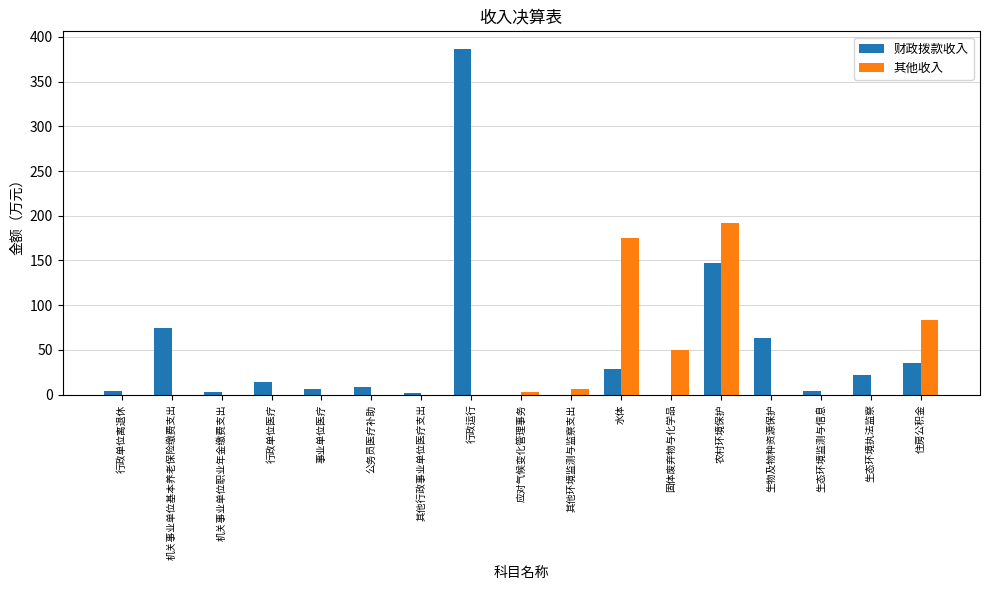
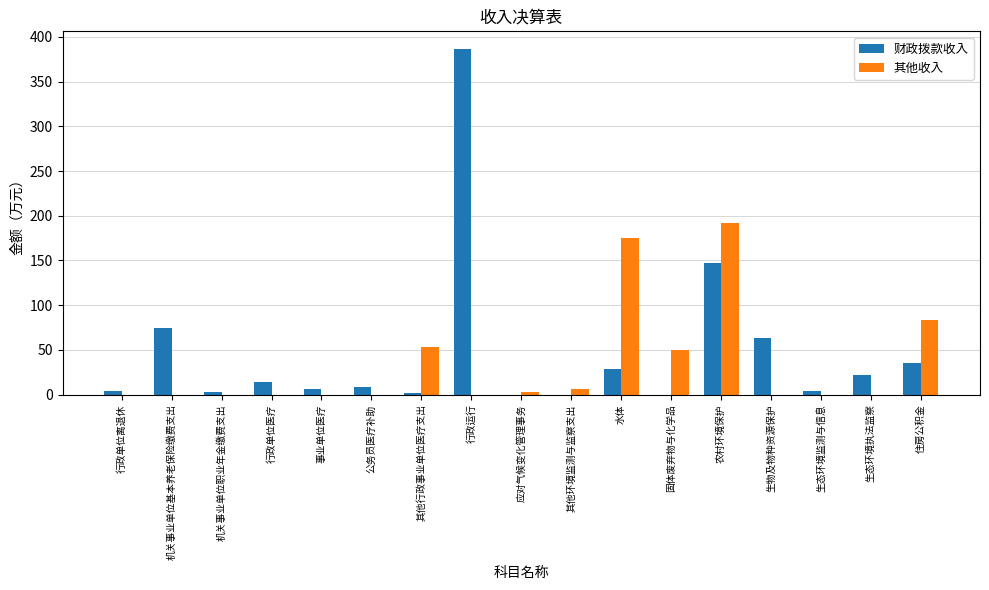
其他收入, 其他行政事业单位医疗支出: 0 -> 50
